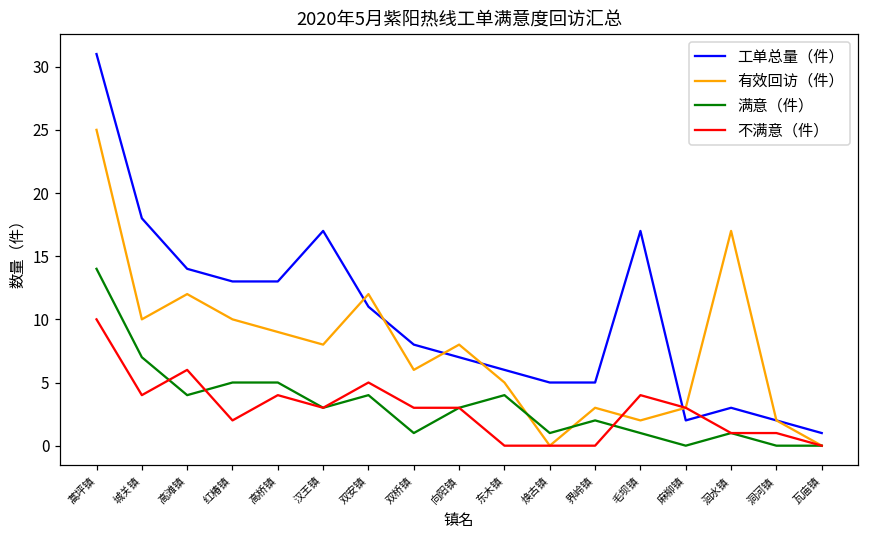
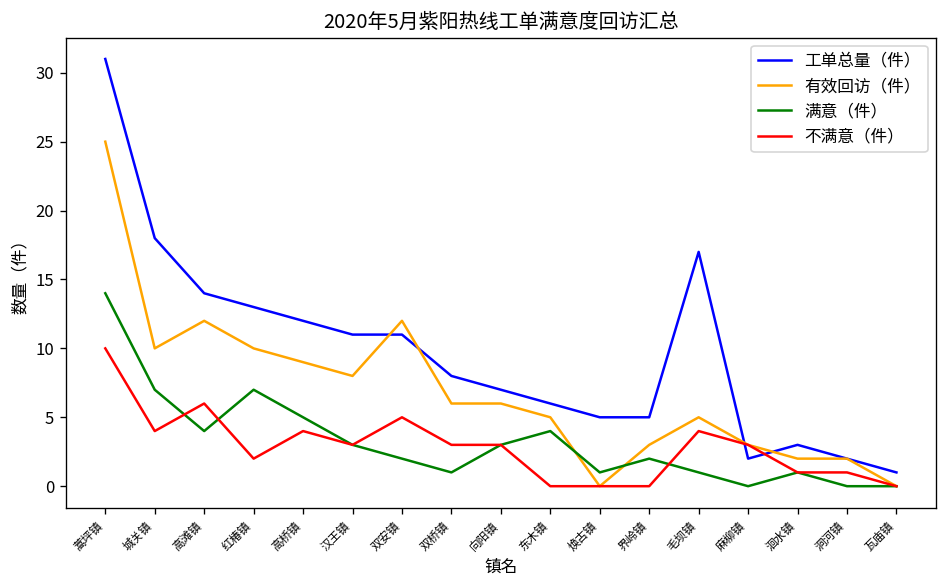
满意（件）, 红椿镇: 5 -> 7
工单总量（件）, 高桥镇: 13 -> 12
工单总量（件）, 汉王镇: 17 -> 11
满意（件）, 双安镇: 4 -> 2
有效回访（件）, 向阳镇: 8 -> 6
有效回访（件）, 毛坝镇: 2 -> 5
有效回访（件）, 洄水镇: 17 -> 2
